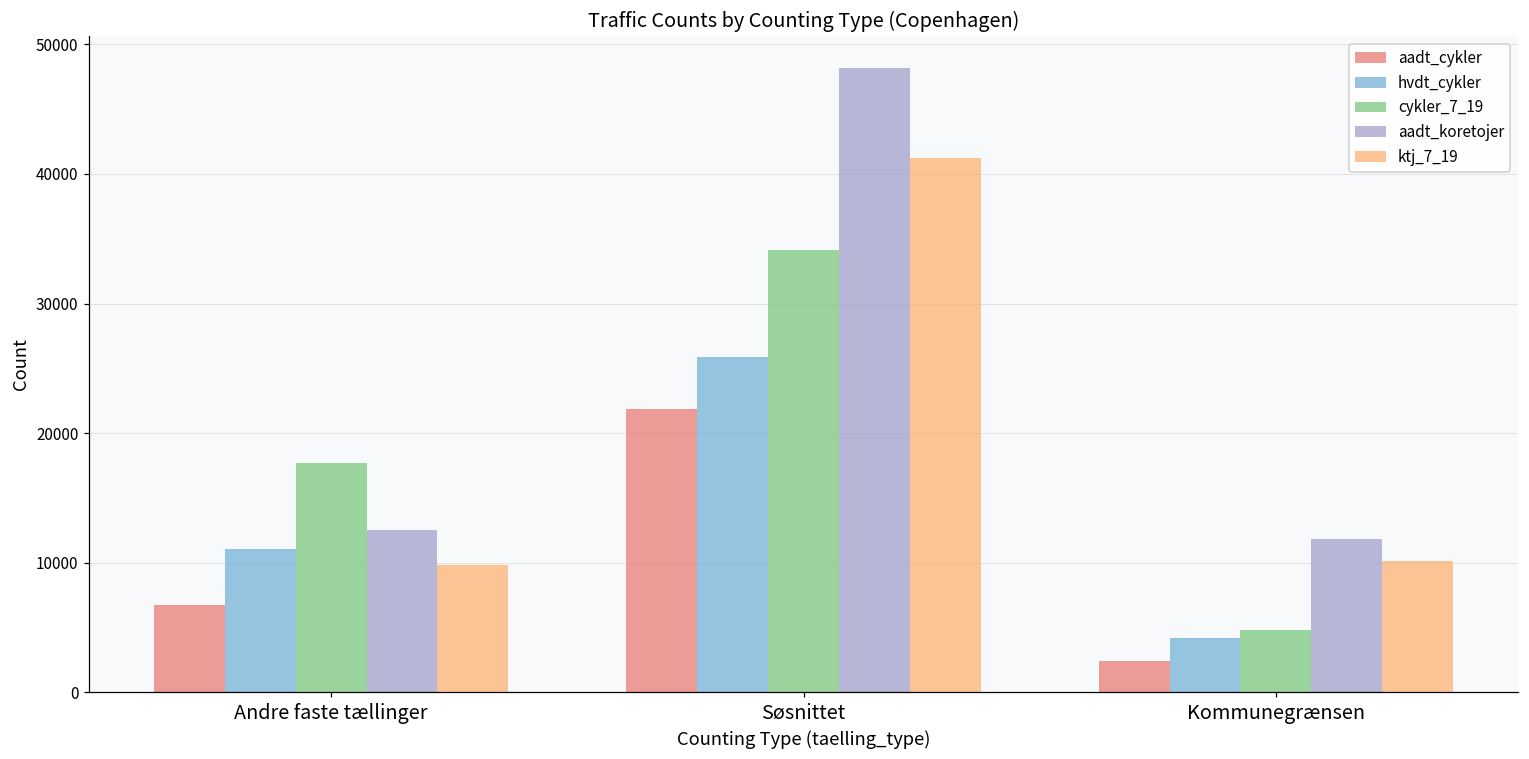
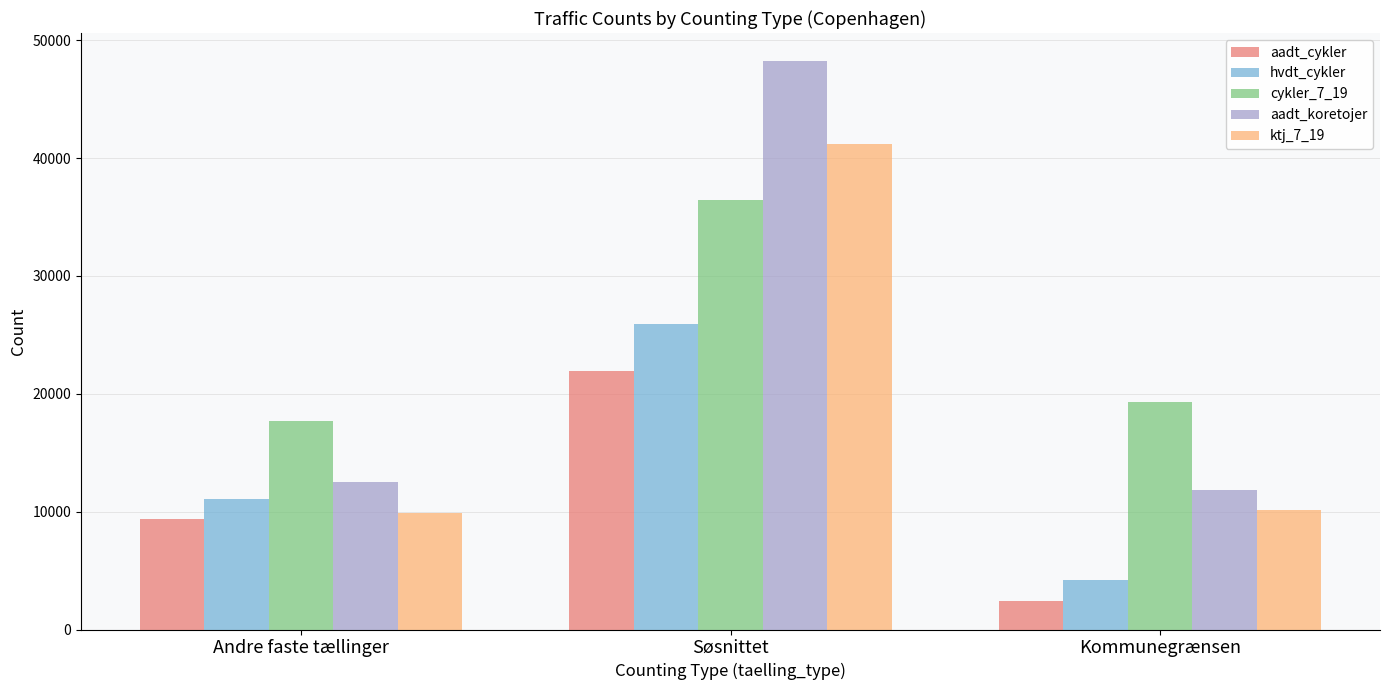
aadt_cykler, Andre faste tællinger: 6700 -> 9400
cykler_7_19, Søsnittet: 34100 -> 36400
cykler_7_19, Kommunegrænsen: 4800 -> 19300
